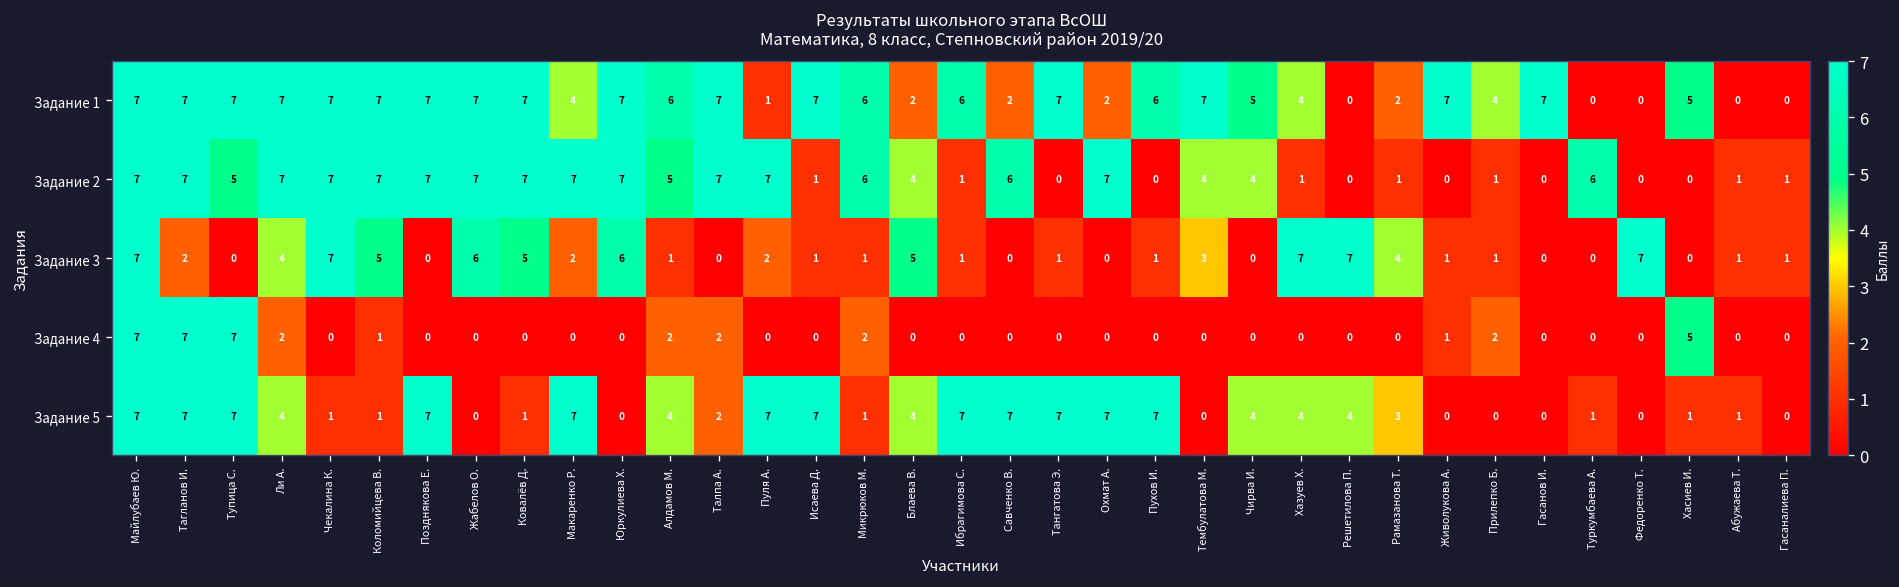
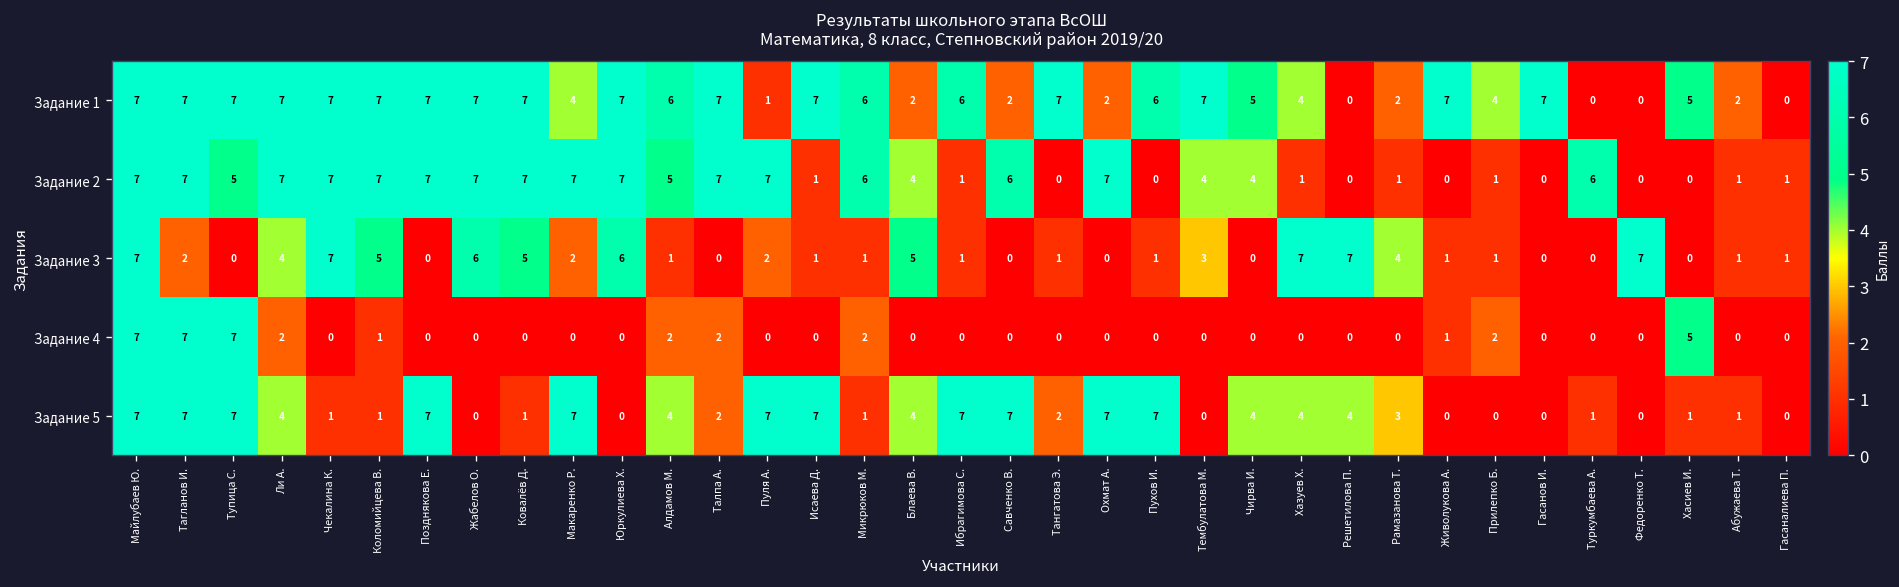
Задание 1, Абужаева Т.: 0 -> 2
Задание 5, Тангатова Э.: 7 -> 2
